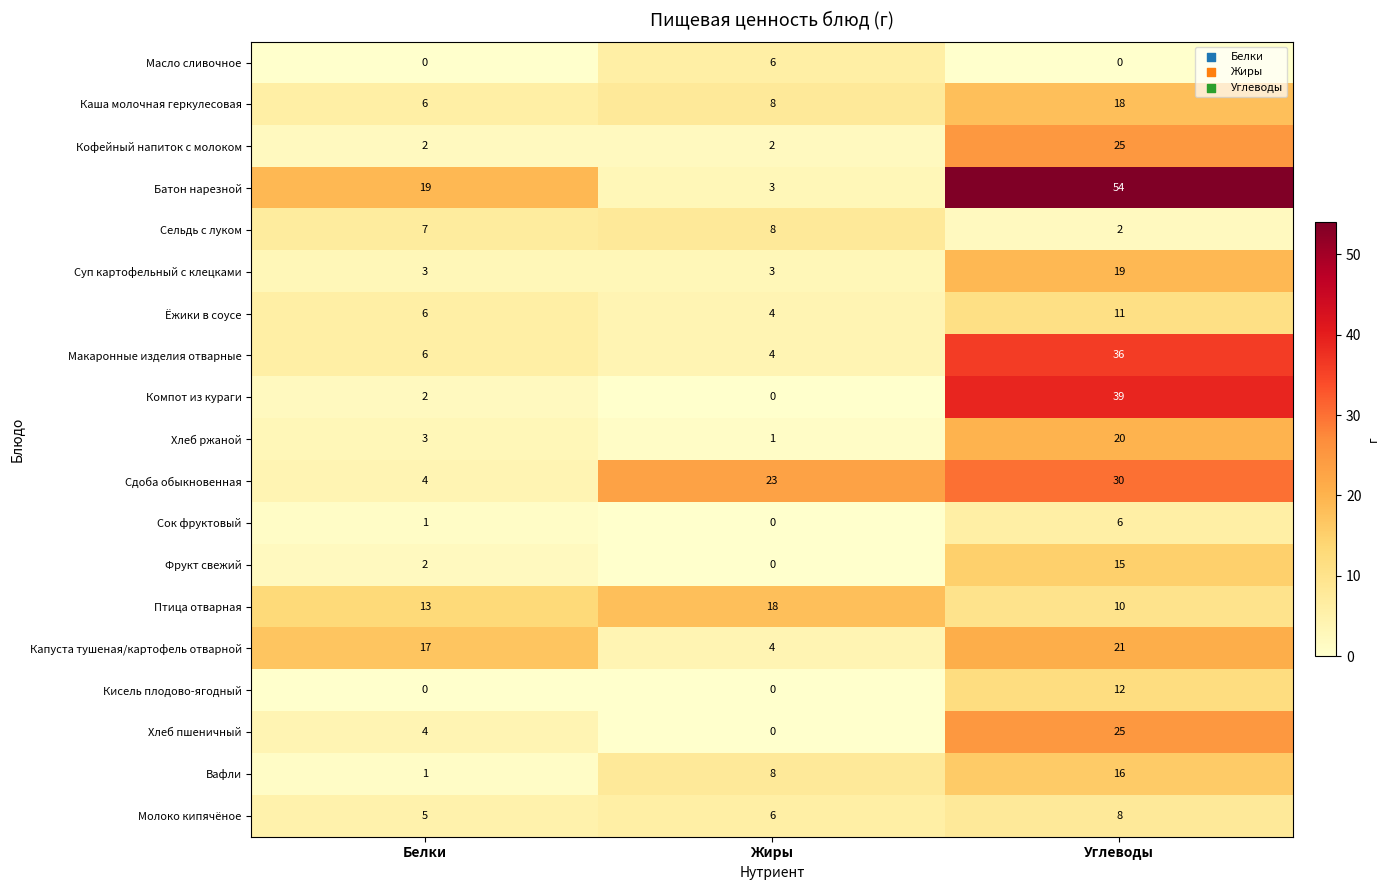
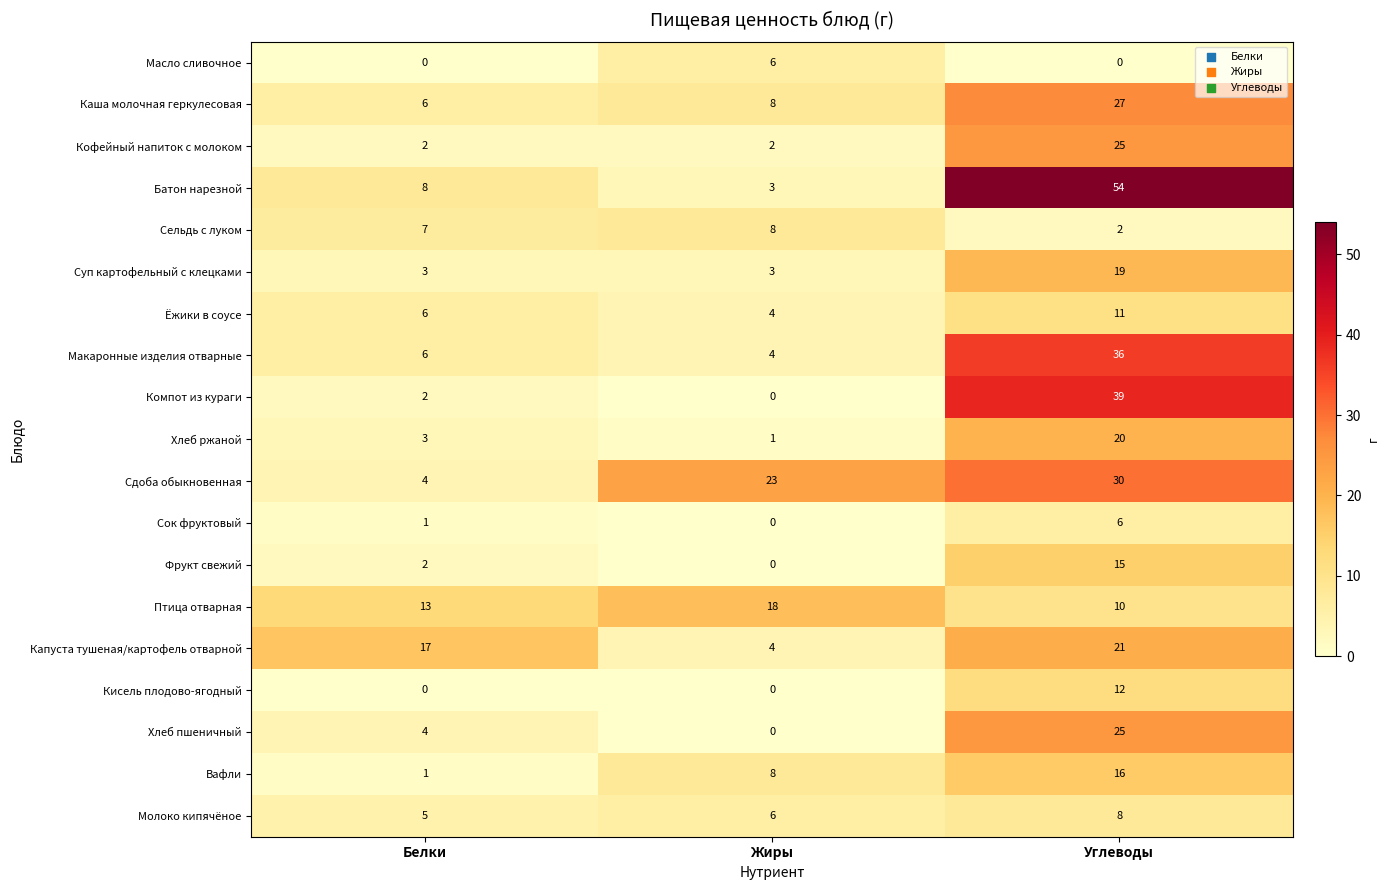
Каша молочная геркулесовая, Углеводы: 18 -> 27
Батон нарезной, Белки: 19 -> 8
